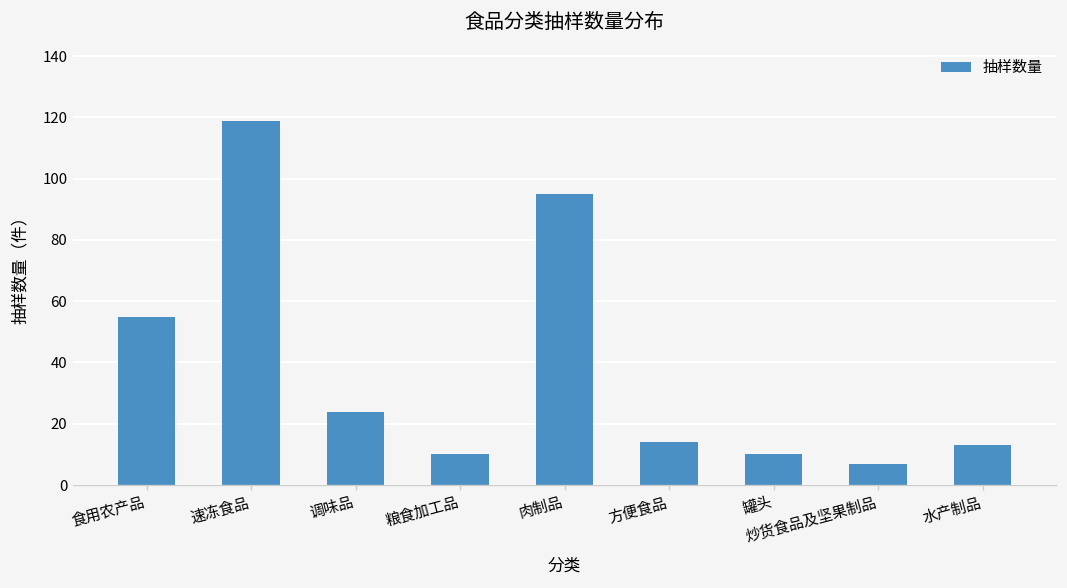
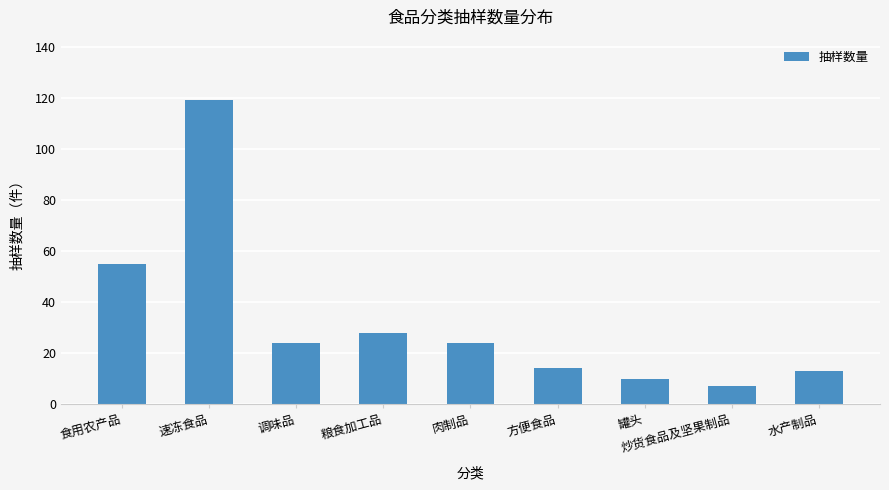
粮食加工品: 10 -> 28
肉制品: 95 -> 24
